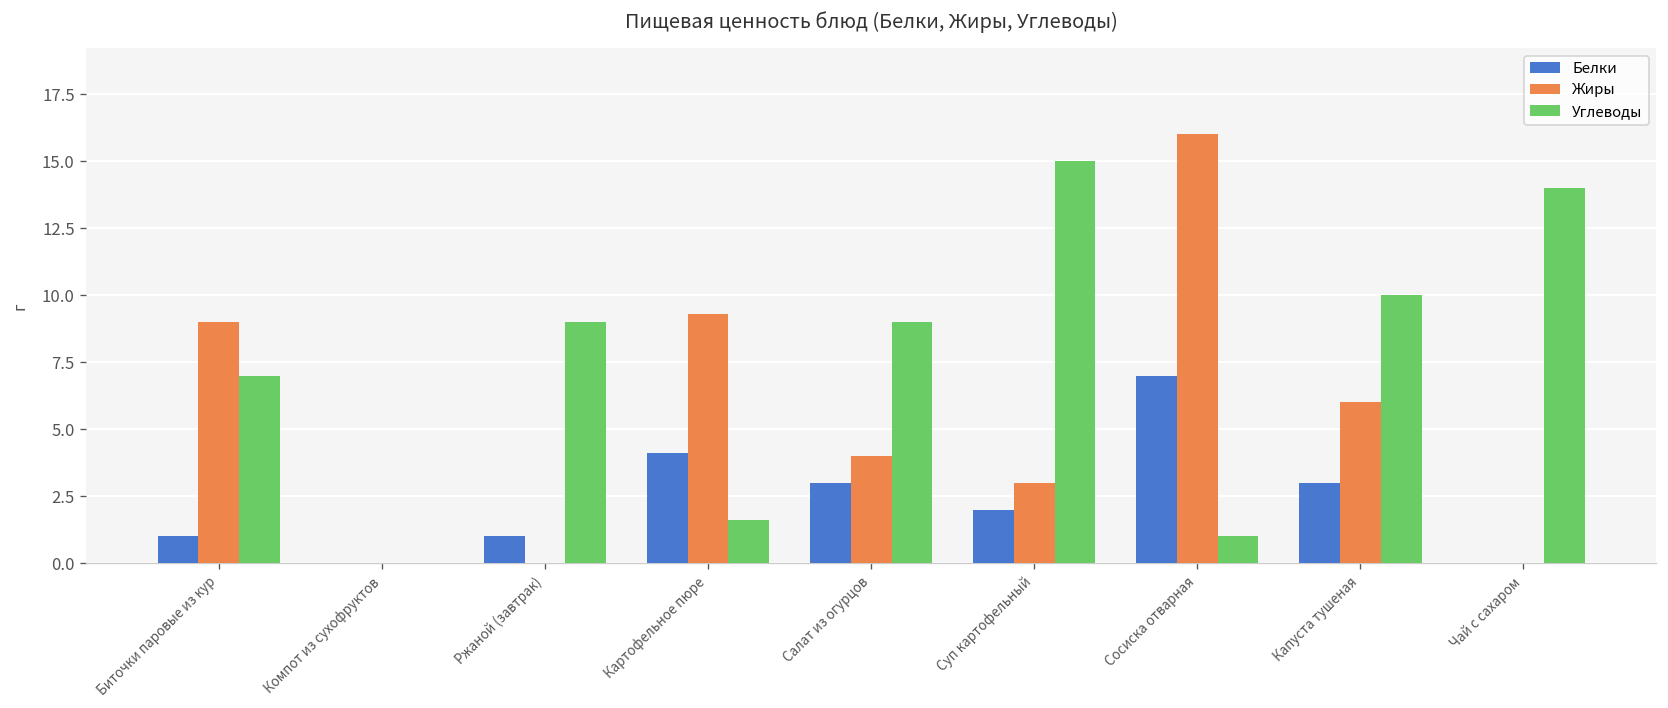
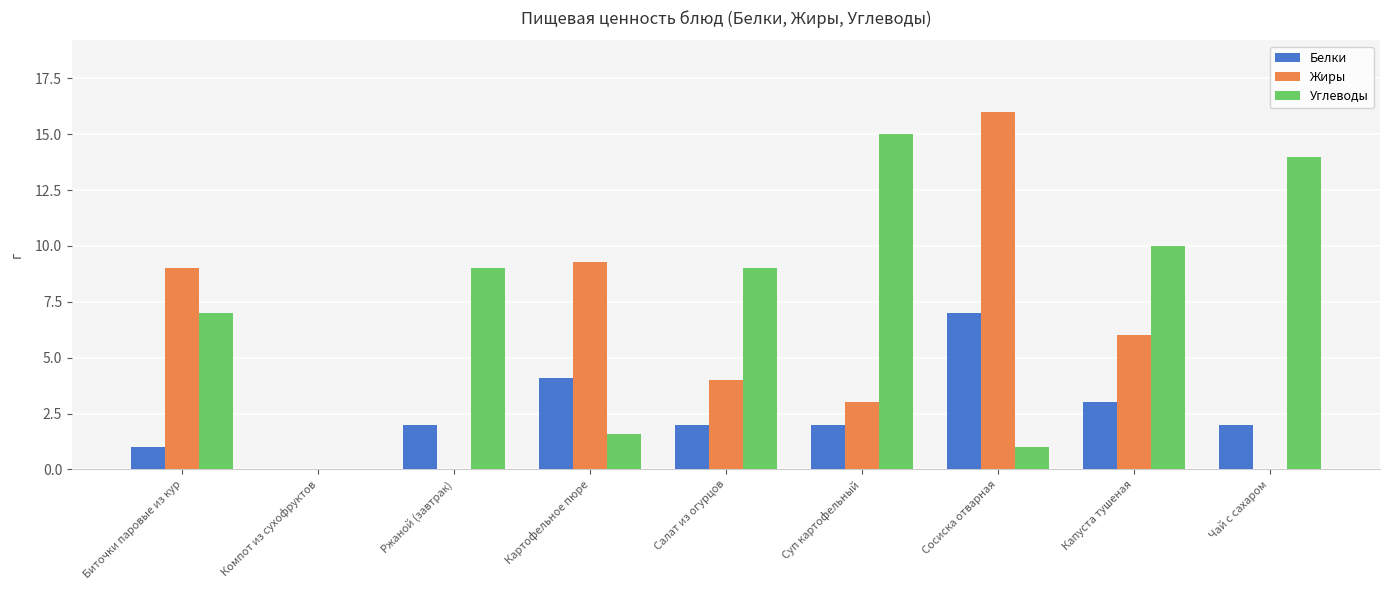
Белки, Ржаной (завтрак): 1 -> 2
Белки, Салат из огурцов: 3 -> 2
Белки, Чай с сахаром: 0 -> 2
